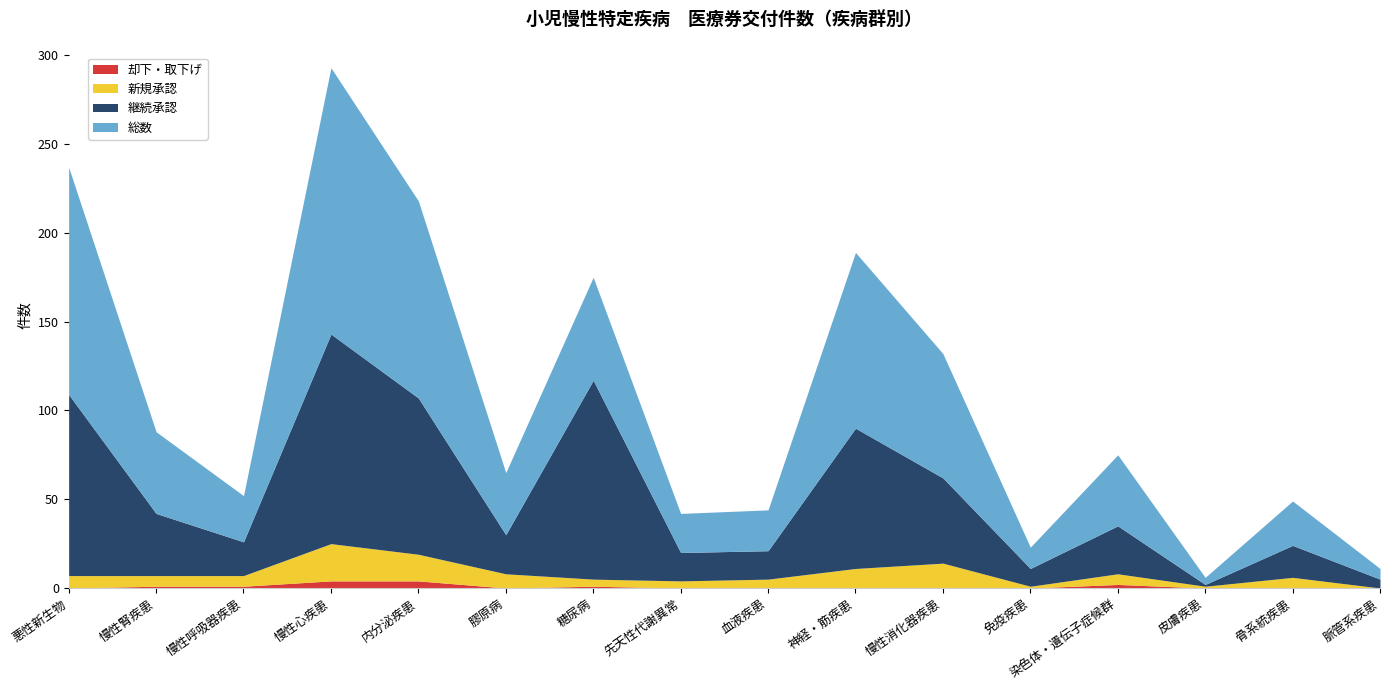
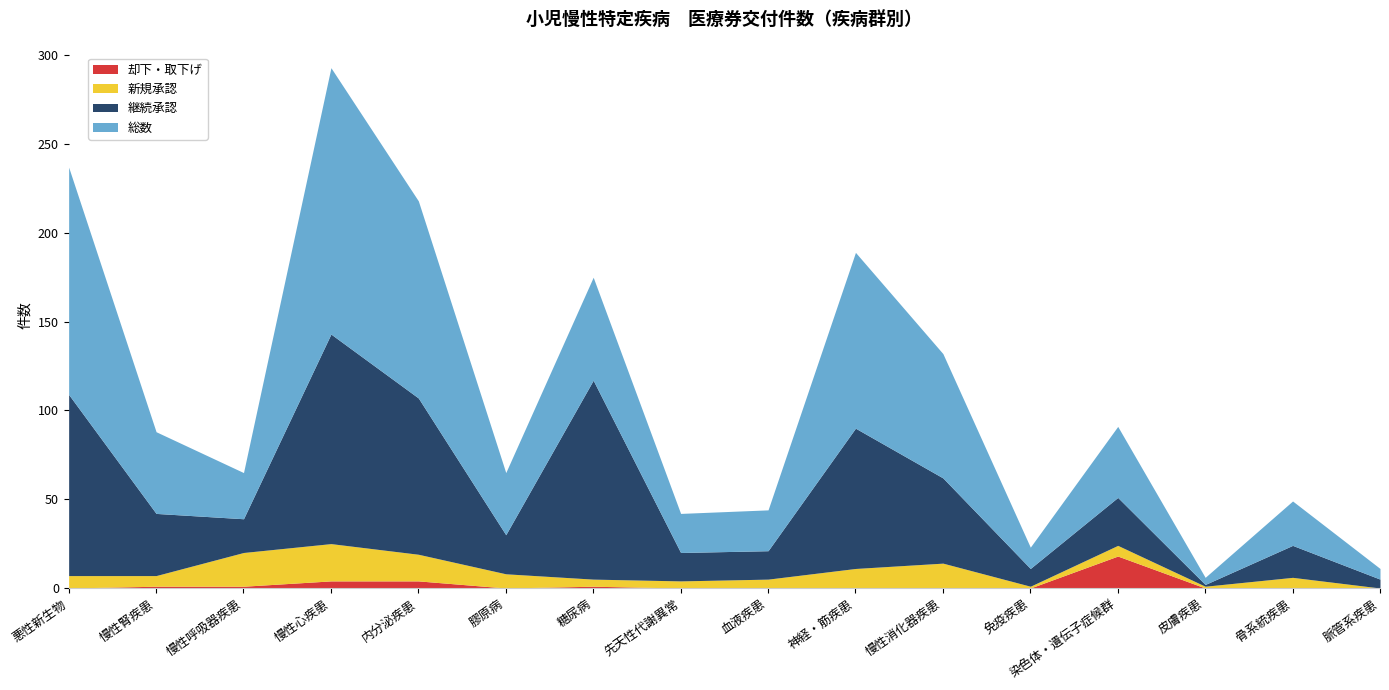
新規承認, 慢性呼吸器疾患: 6 -> 19
却下・取下げ, 染色体・遺伝子症候群: 2 -> 18
